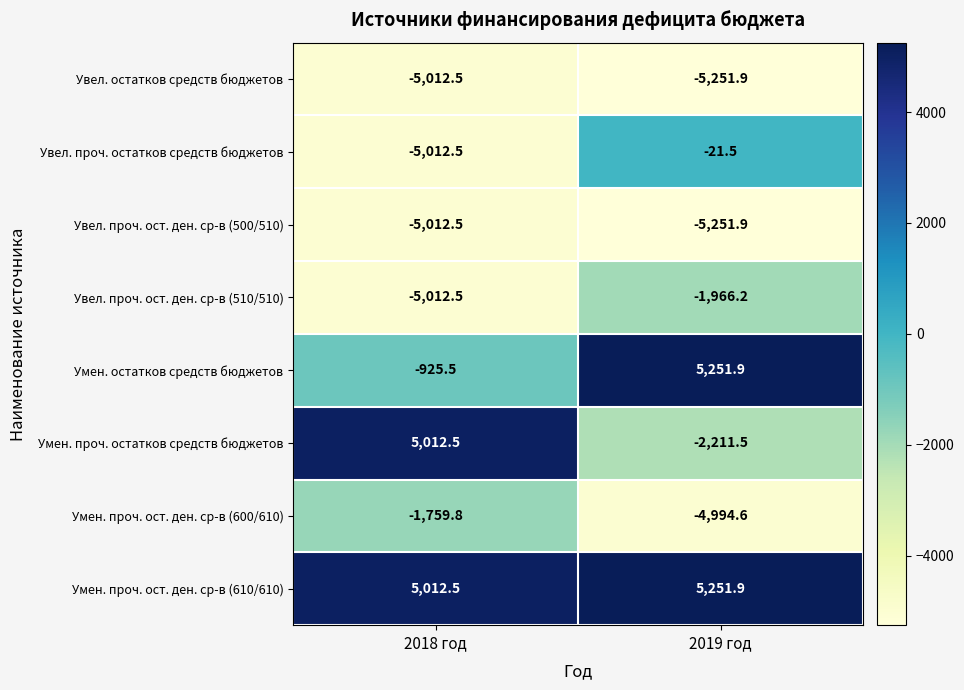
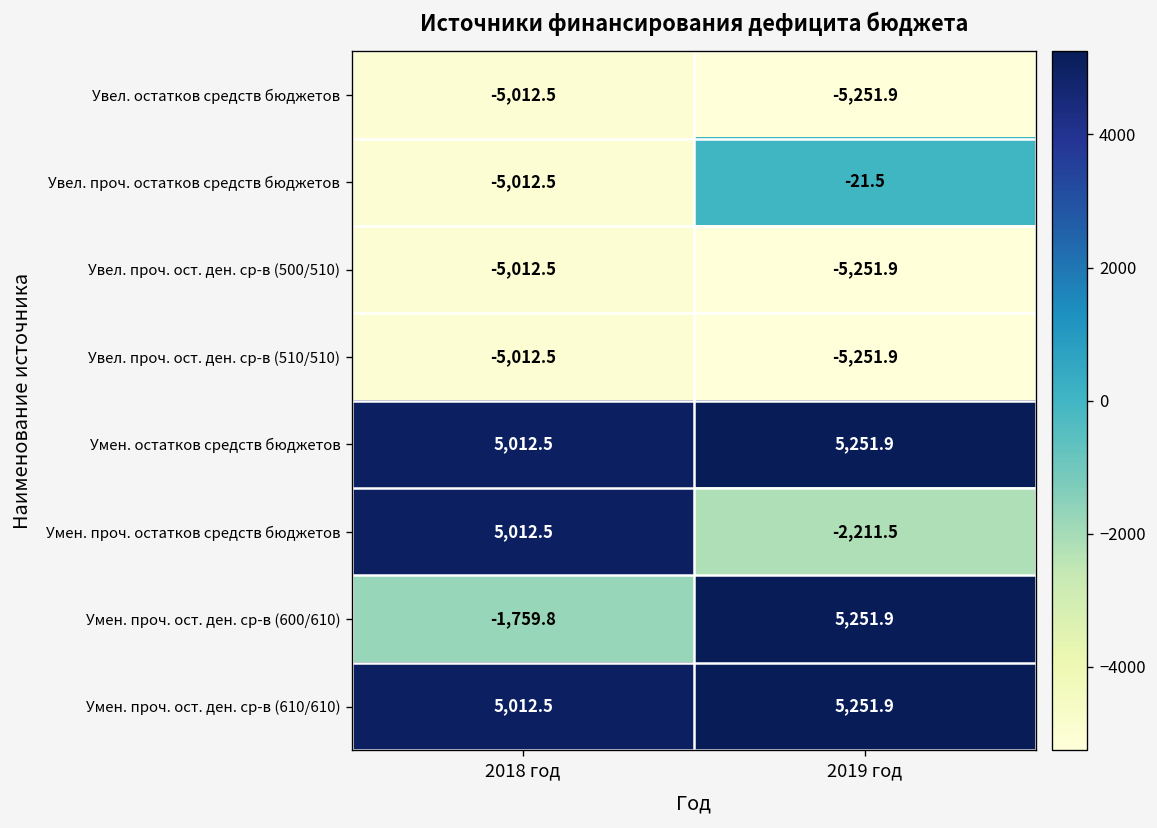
Увел. проч. ост. ден. ср-в (510/510), 2019 год: -1,966.2 -> -5,251.9
Умен. остатков средств бюджетов, 2018 год: -925.5 -> 5,012.5
Умен. проч. ост. ден. ср-в (600/610), 2019 год: -4,994.6 -> 5,251.9
